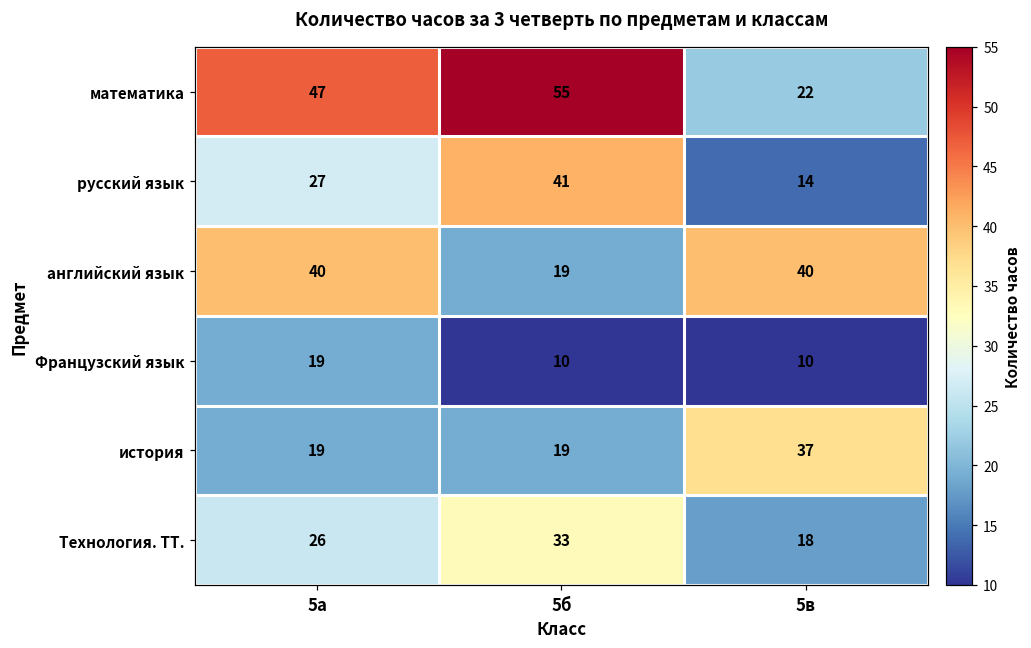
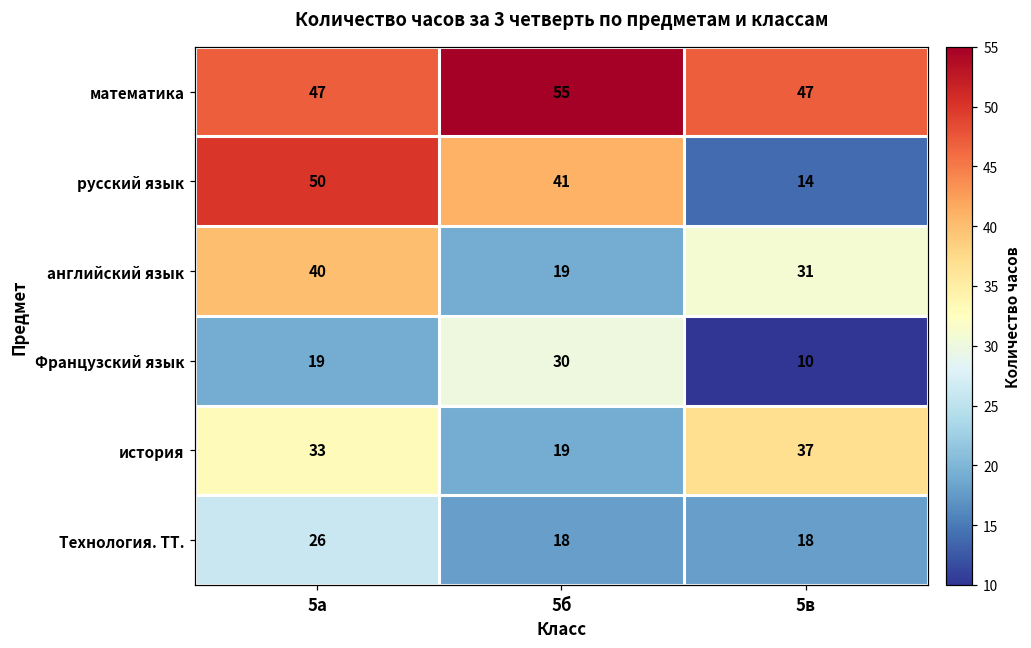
математика, 5в: 22 -> 47
русский язык, 5а: 27 -> 50
английский язык, 5в: 40 -> 31
Французский язык, 5б: 10 -> 30
история, 5а: 19 -> 33
Технология. ТТ., 5б: 33 -> 18
